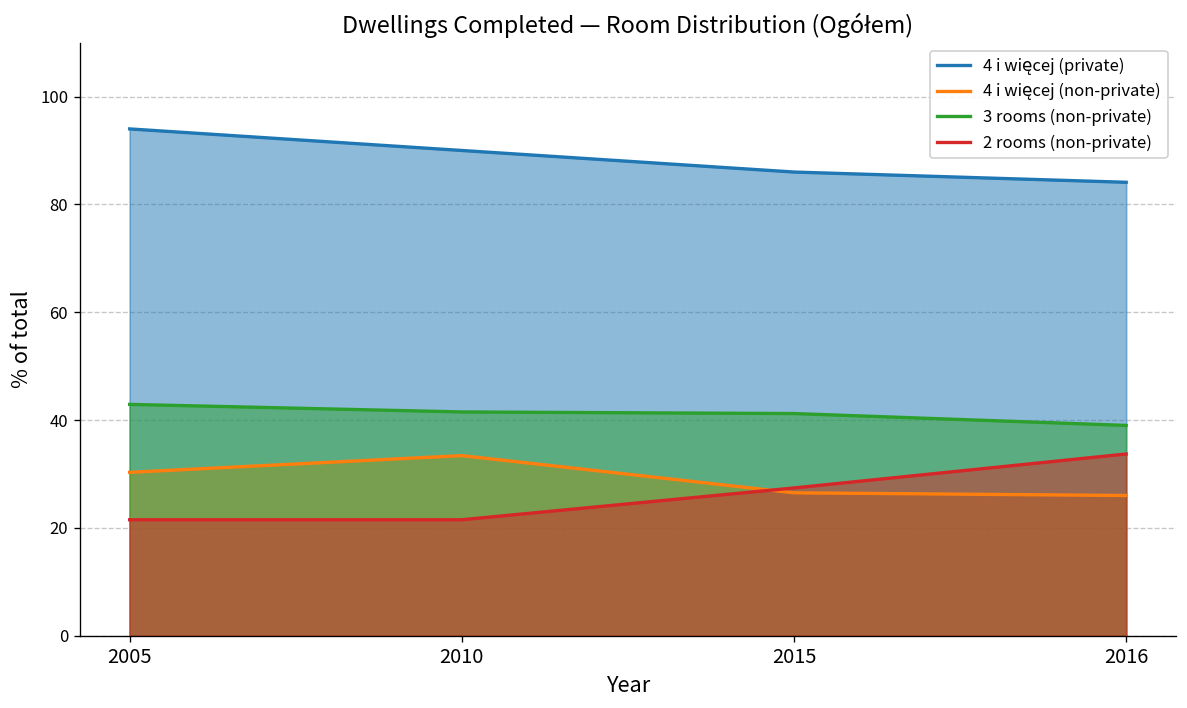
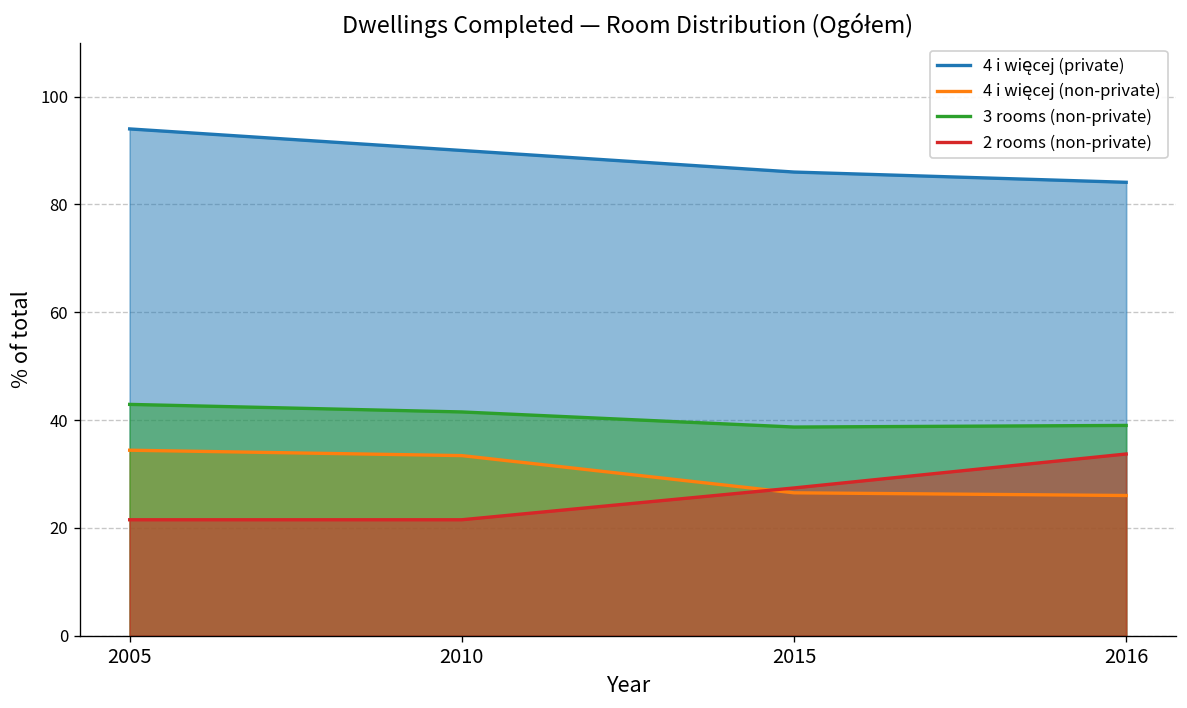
4 i więcej (non-private), 2005: 30 -> 34
3 rooms (non-private), 2015: 41 -> 39
